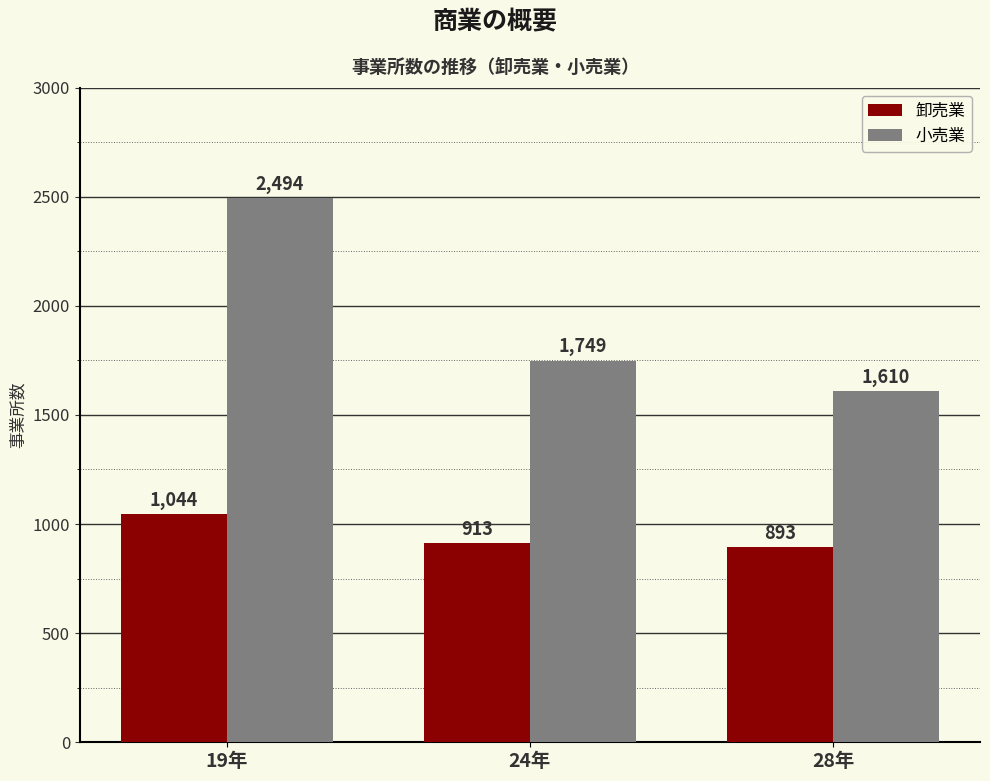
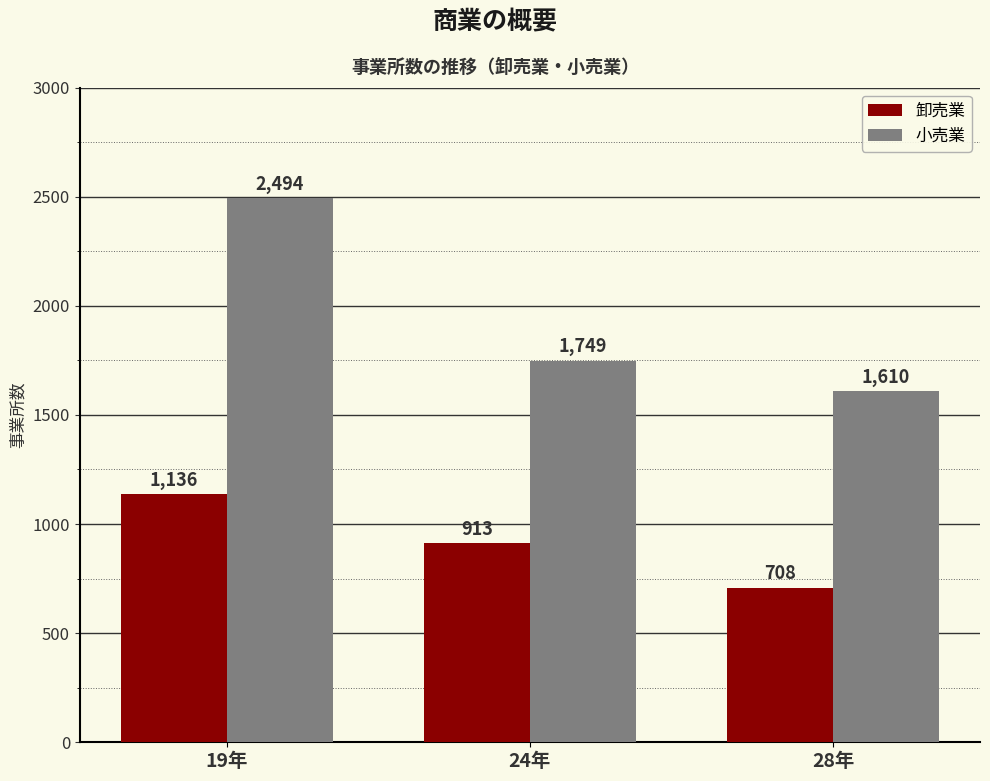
卸売業, 19年: 1,044 -> 1,136
卸売業, 28年: 893 -> 708
